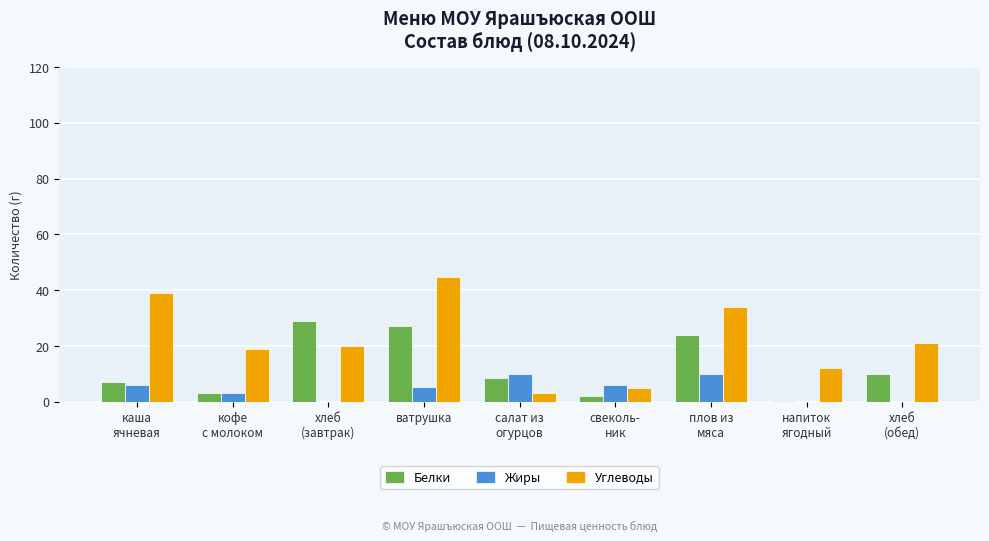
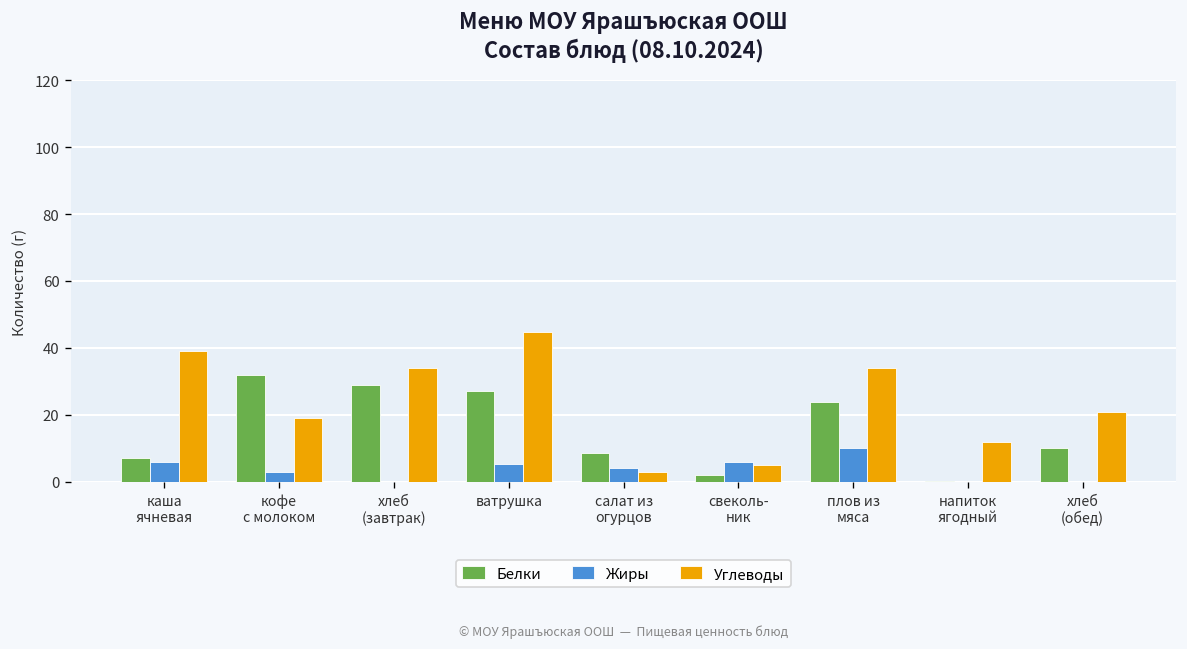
Белки, кофе с молоком: 3 -> 32
Углеводы, хлеб (завтрак): 20 -> 34
Жиры, салат из огурцов: 10 -> 4
